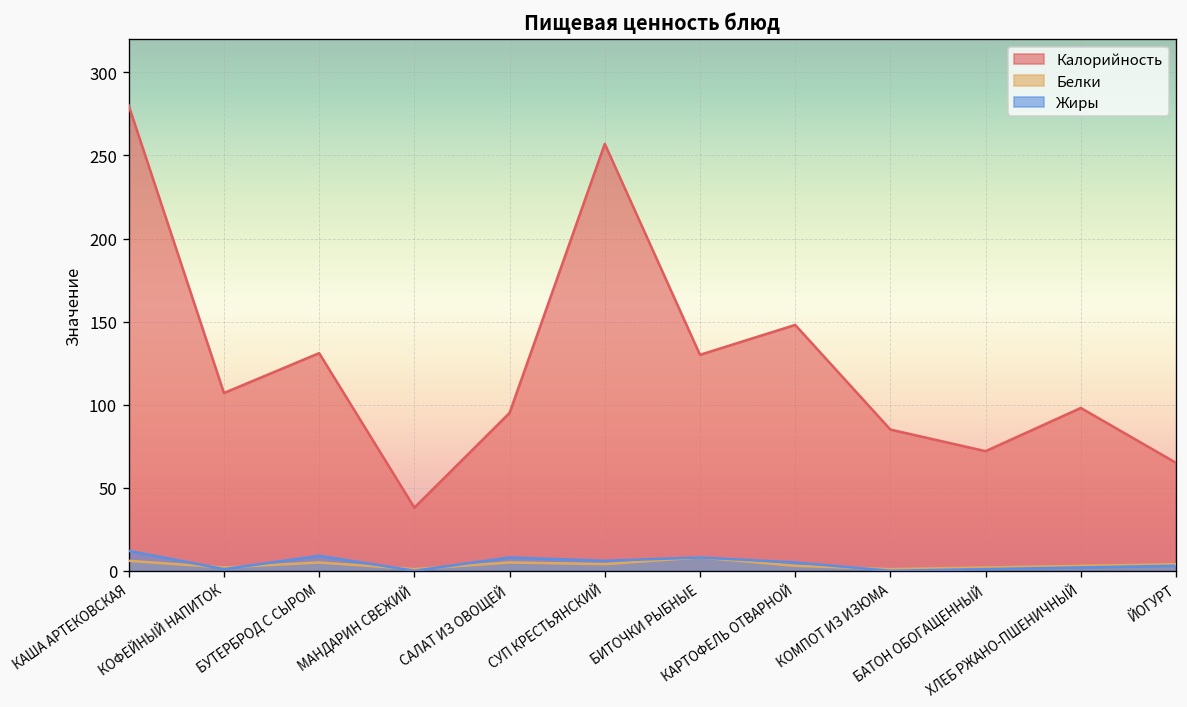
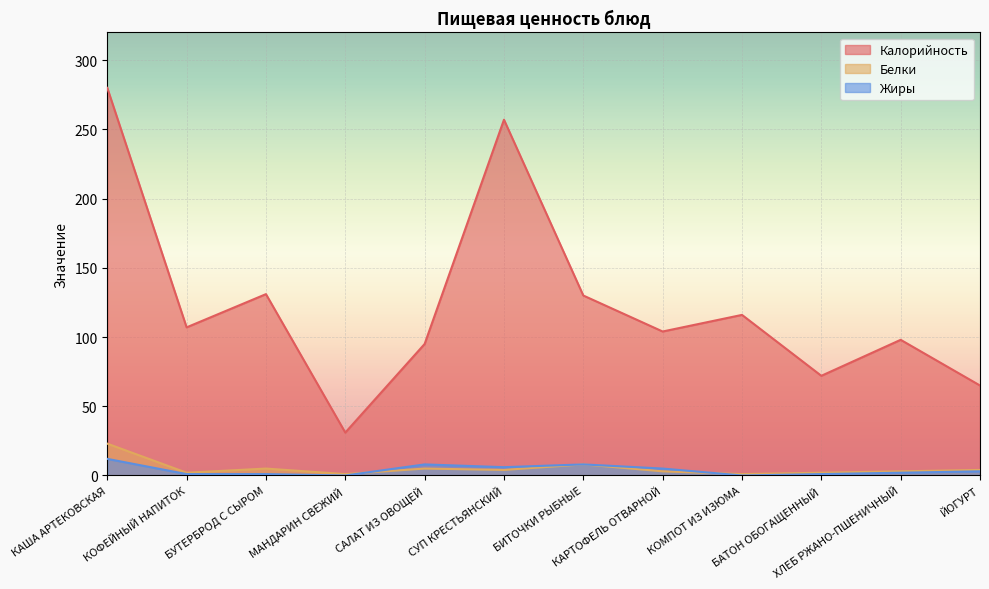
Белки, КАША АРТЕКОВСКАЯ: 6 -> 23
Жиры, БУТЕРБРОД С СЫРОМ: 9 -> 1
Калорийность, МАНДАРИН СВЕЖИЙ: 38 -> 31
Калорийность, КАРТОФЕЛЬ ОТВАРНОЙ: 148 -> 104
Калорийность, КОМПОТ ИЗ ИЗЮМА: 85 -> 116
